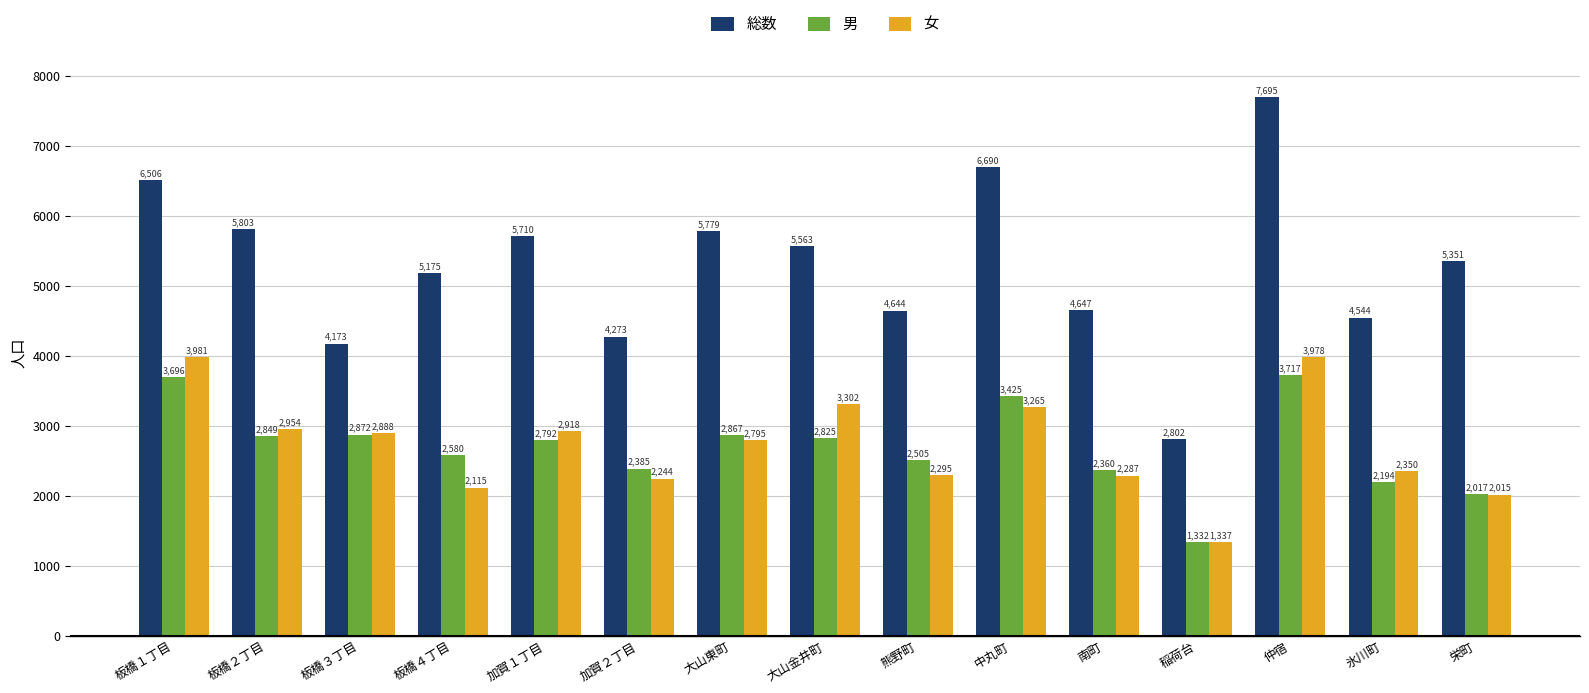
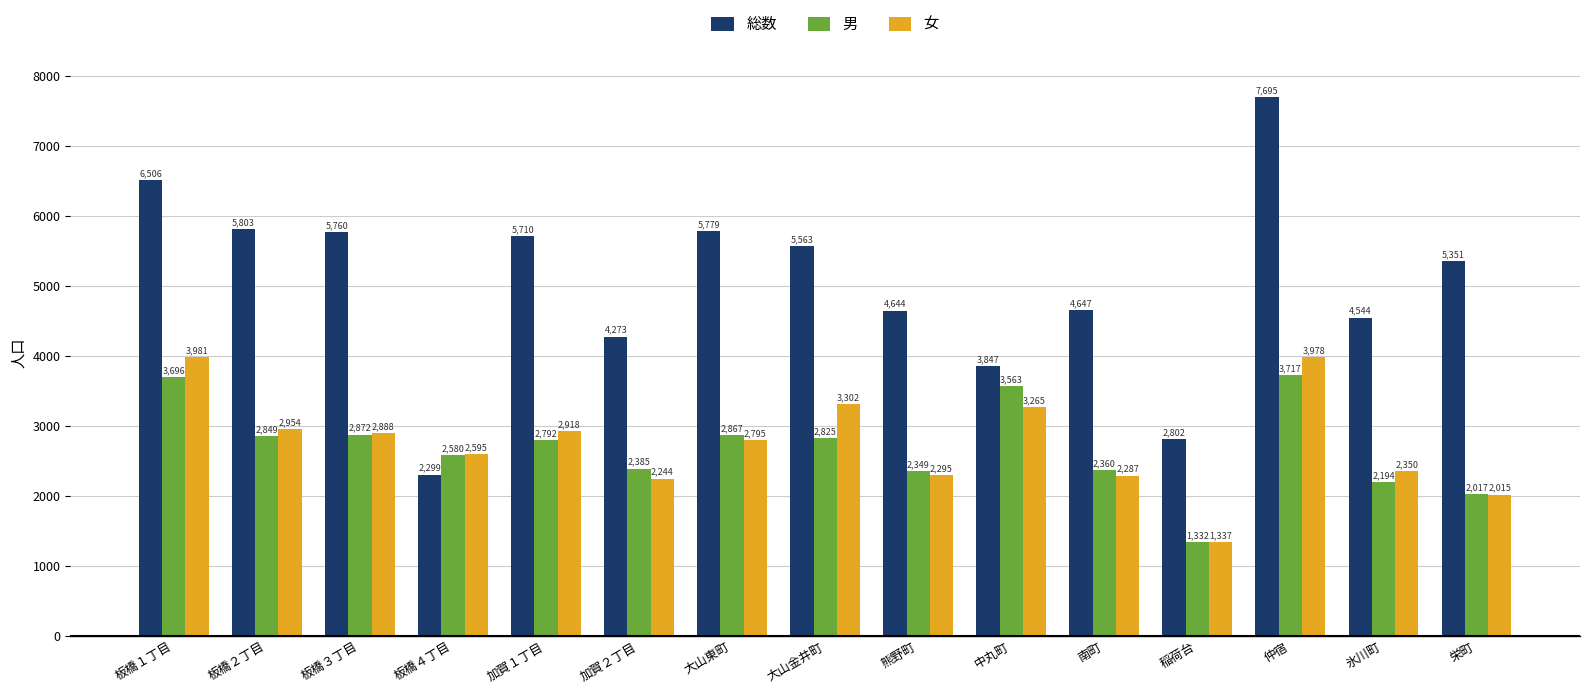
総数, 板橋３丁目: 4,173 -> 5,760
総数, 板橋４丁目: 5,175 -> 2,299
女, 板橋４丁目: 2,115 -> 2,595
男, 熊野町: 2,505 -> 2,349
総数, 中丸町: 6,690 -> 3,847
男, 中丸町: 3,425 -> 3,563
